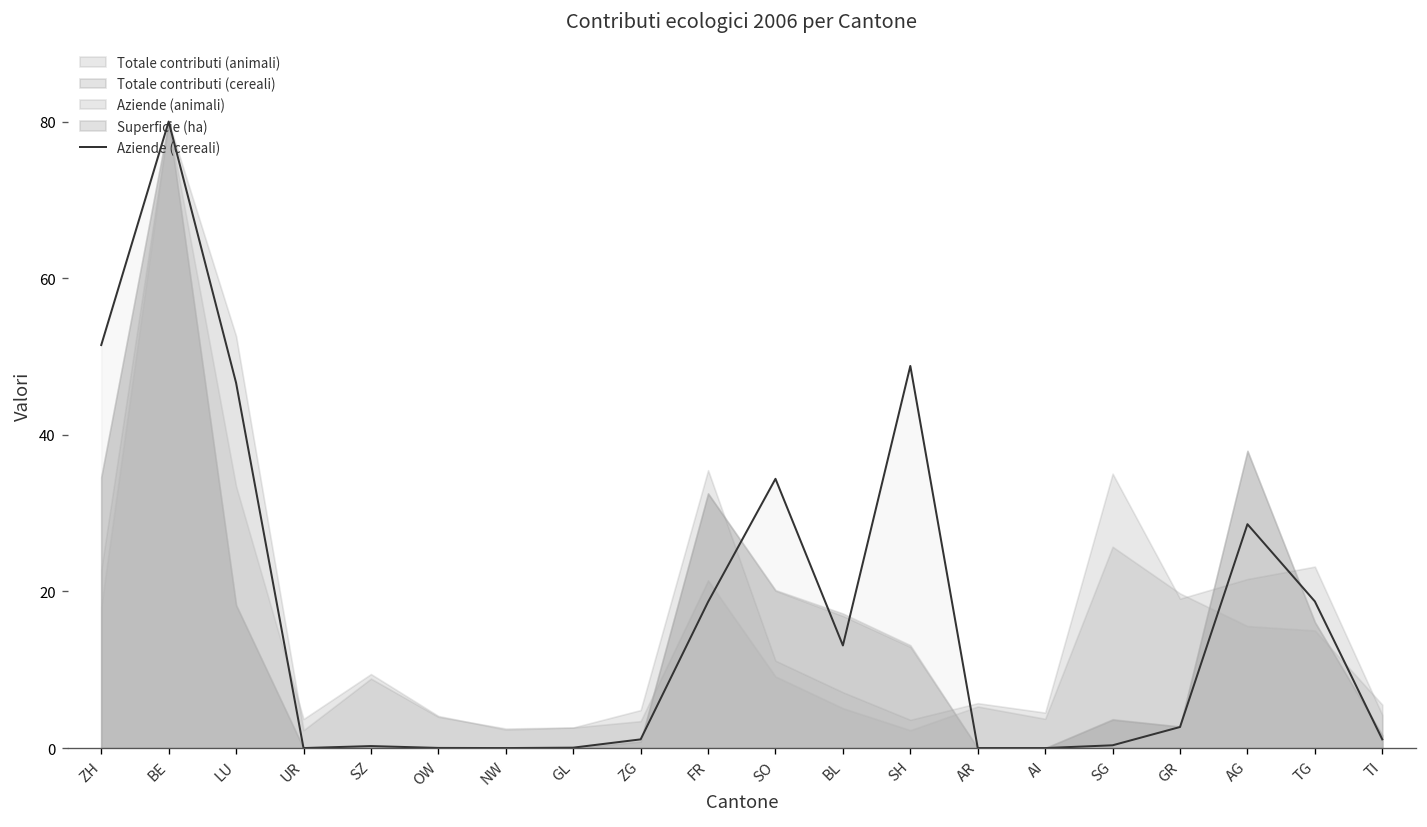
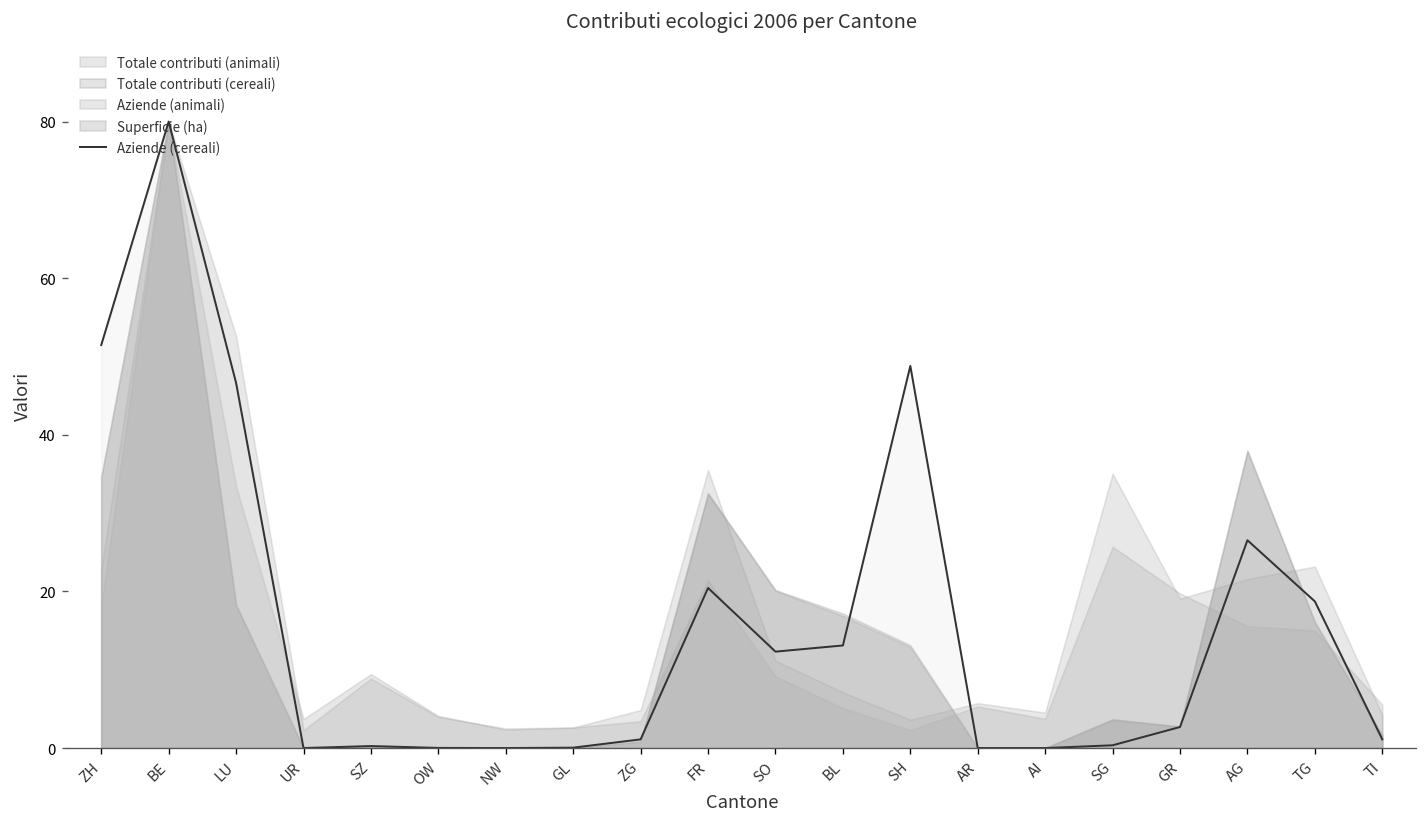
Aziende (cereali), FR: 19 -> 20
Aziende (cereali), SO: 34 -> 12
Aziende (cereali), AG: 29 -> 27
